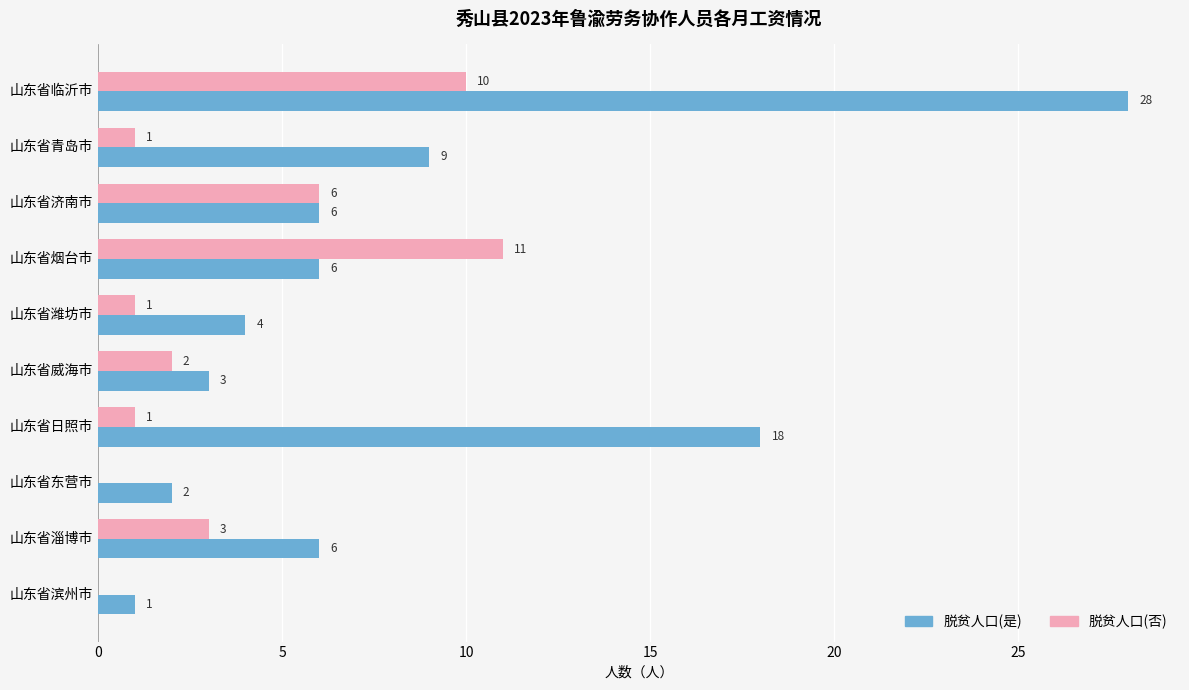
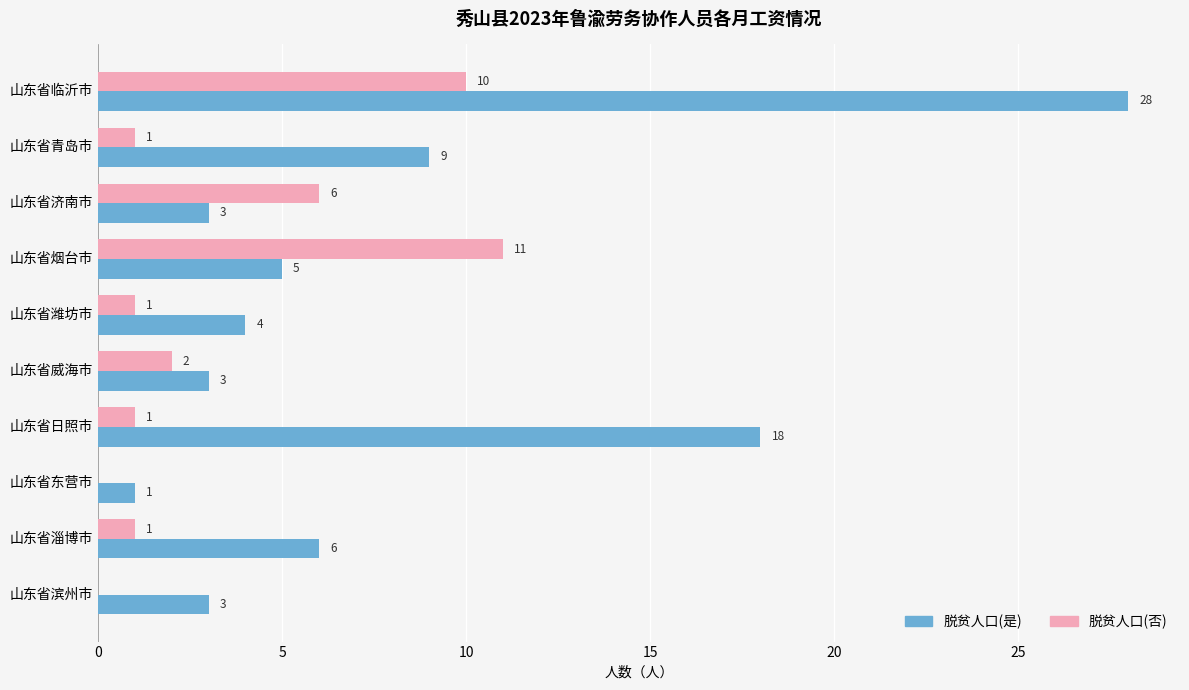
脱贫人口(是), 山东省济南市: 6 -> 3
脱贫人口(是), 山东省烟台市: 6 -> 5
脱贫人口(是), 山东省东营市: 2 -> 1
脱贫人口(否), 山东省淄博市: 3 -> 1
脱贫人口(是), 山东省滨州市: 1 -> 3
